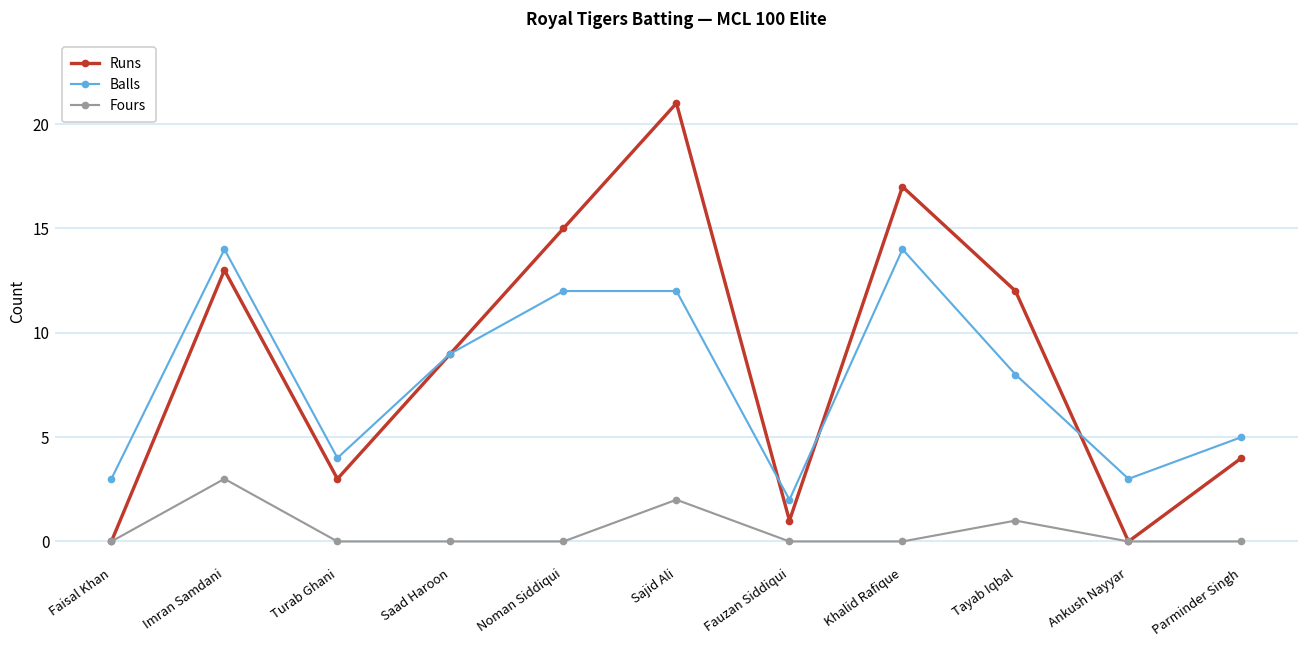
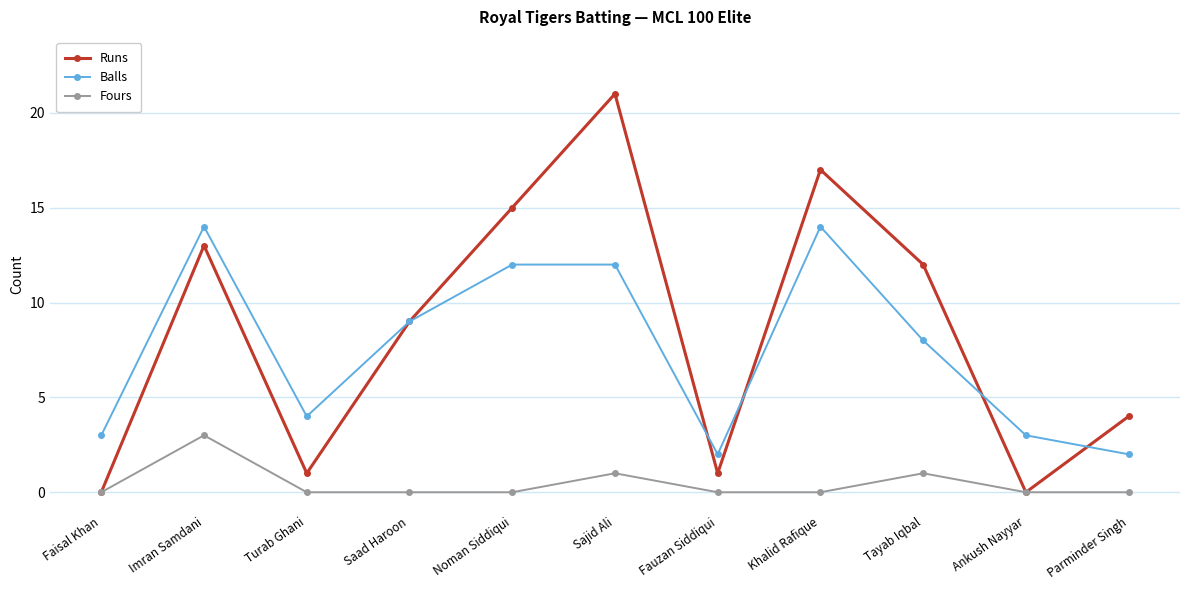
Runs, Turab Ghani: 3 -> 1
Fours, Sajid Ali: 2 -> 1
Balls, Parminder Singh: 5 -> 2
